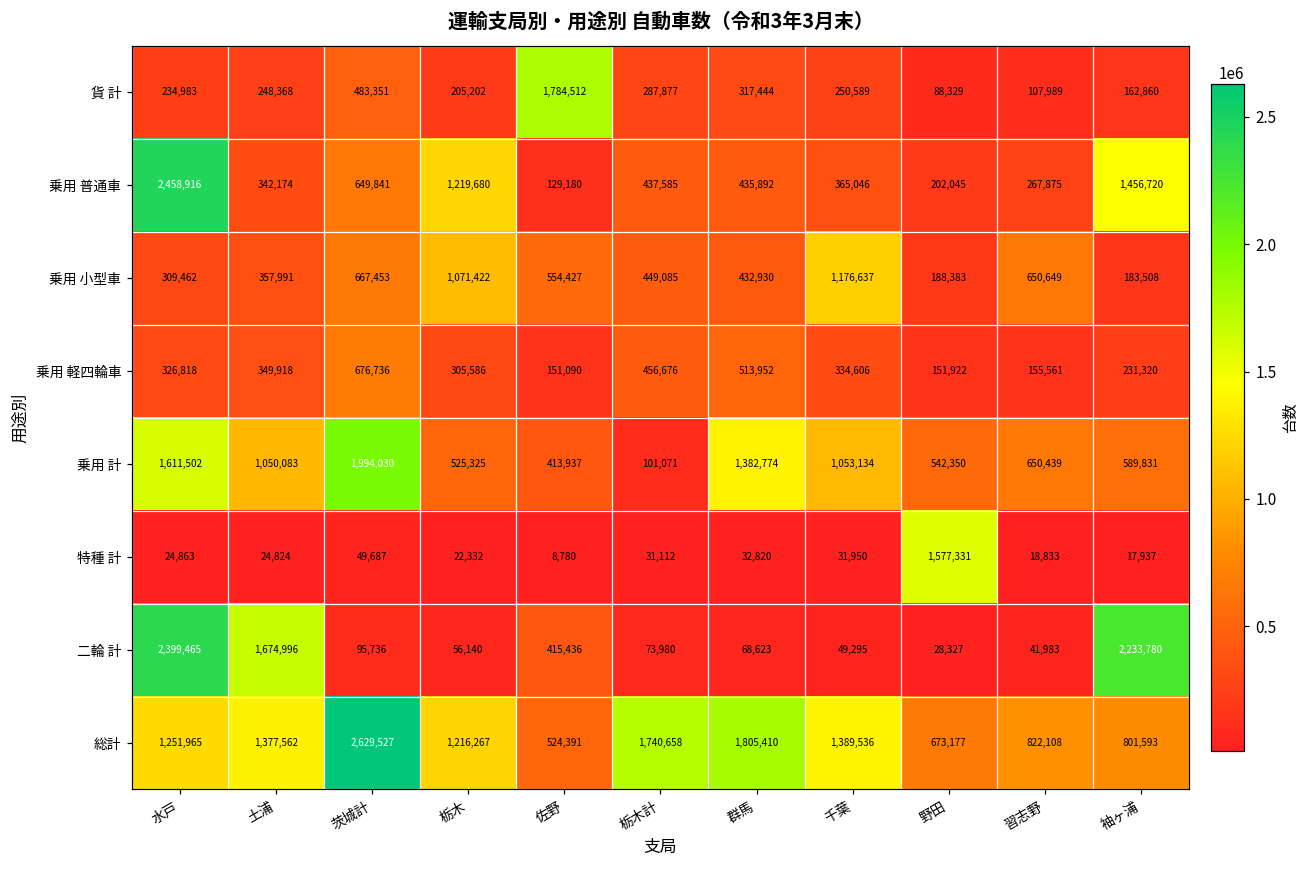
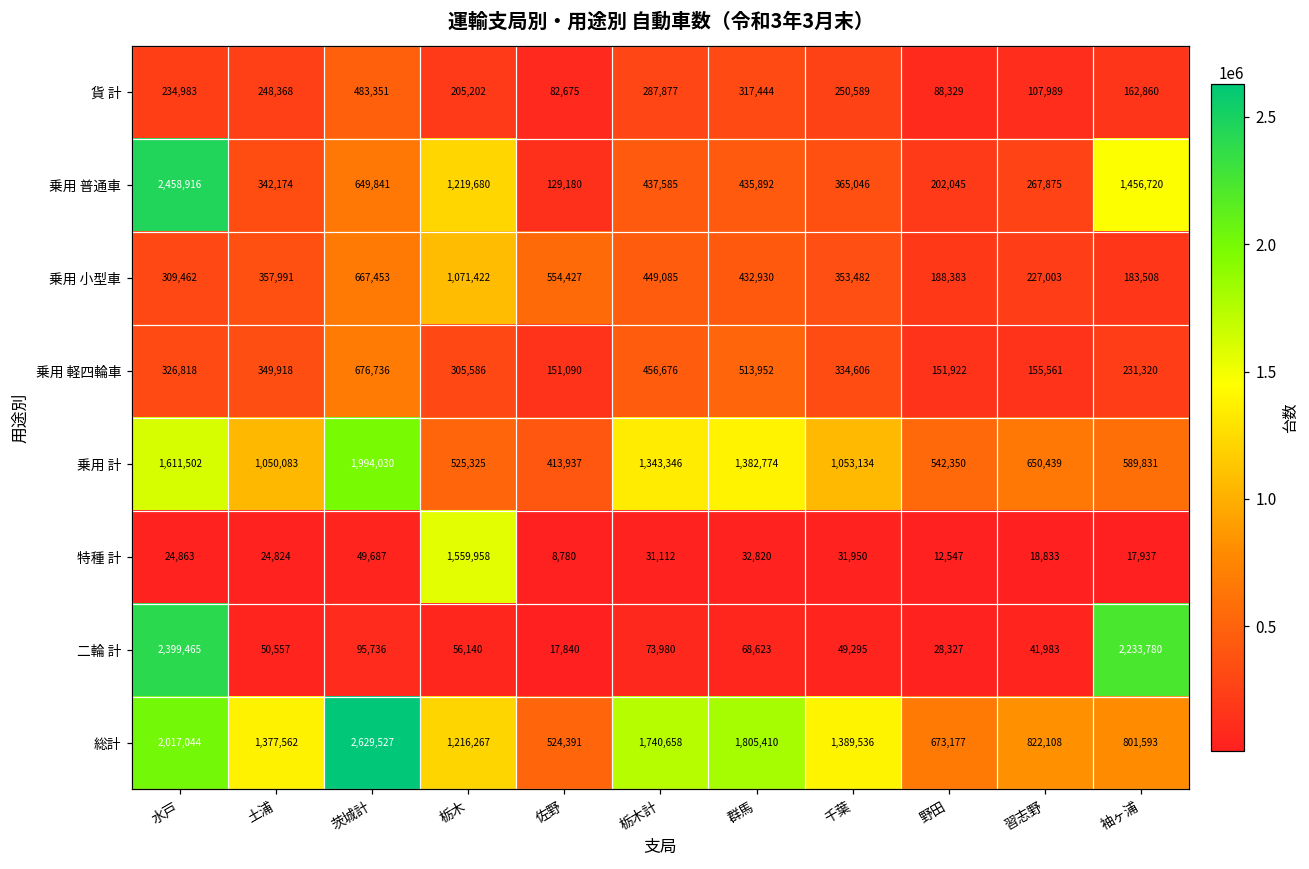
貨 計, 佐野: 1,784,512 -> 82,675
乗用 小型車, 千葉: 1,176,637 -> 353,482
乗用 小型車, 習志野: 650,649 -> 227,003
乗用 計, 栃木計: 101,071 -> 1,343,346
特種 計, 栃木: 22,332 -> 1,559,958
特種 計, 野田: 1,577,331 -> 12,547
二輪 計, 土浦: 1,674,996 -> 50,557
二輪 計, 佐野: 415,436 -> 17,840
総計, 水戸: 1,251,965 -> 2,017,044
